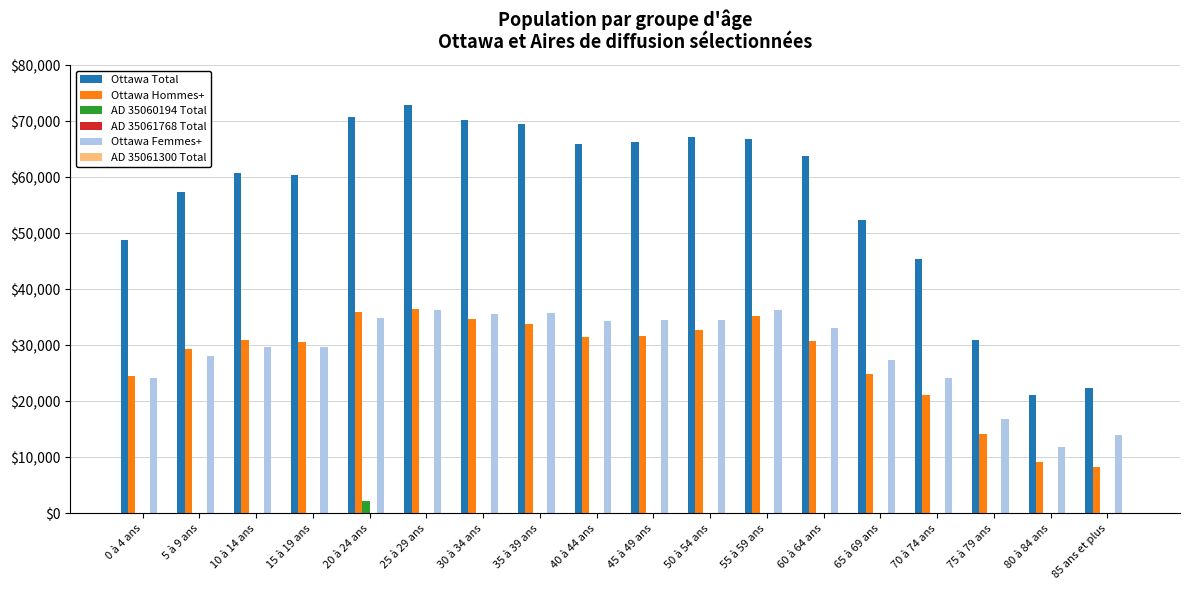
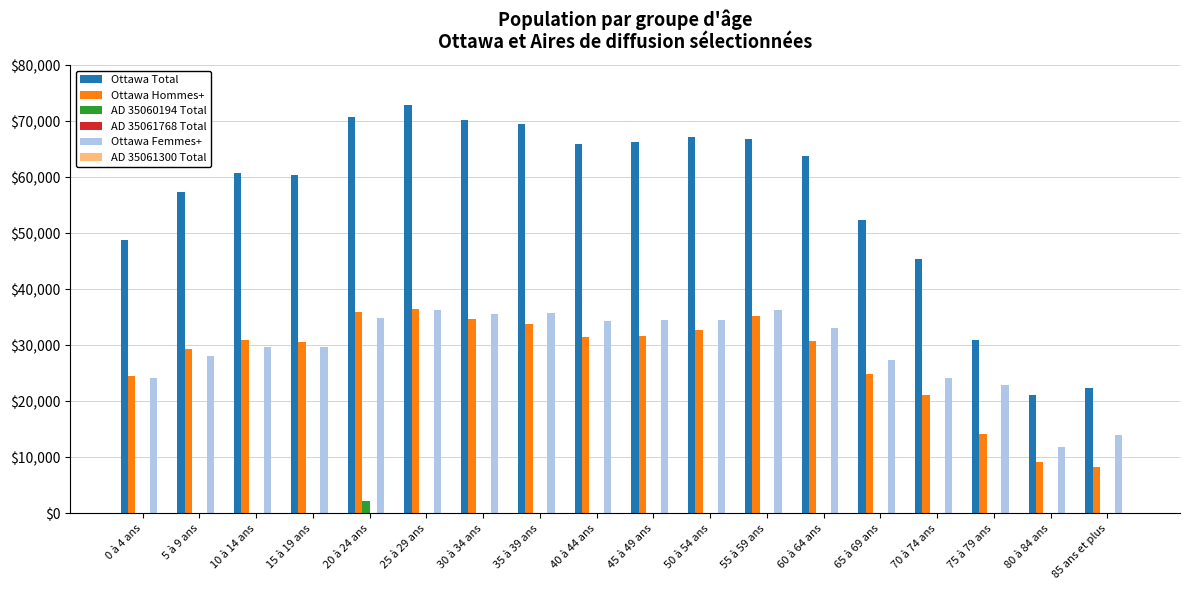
Ottawa Femmes+, 75 à 79 ans: $17,000 -> $23,000
